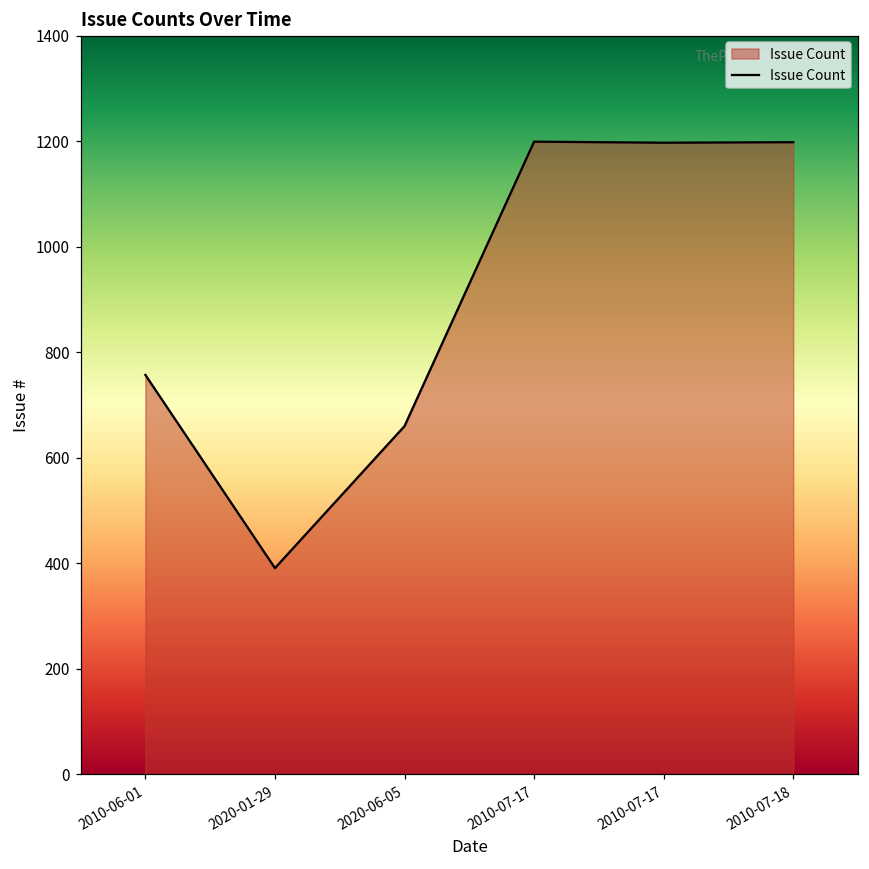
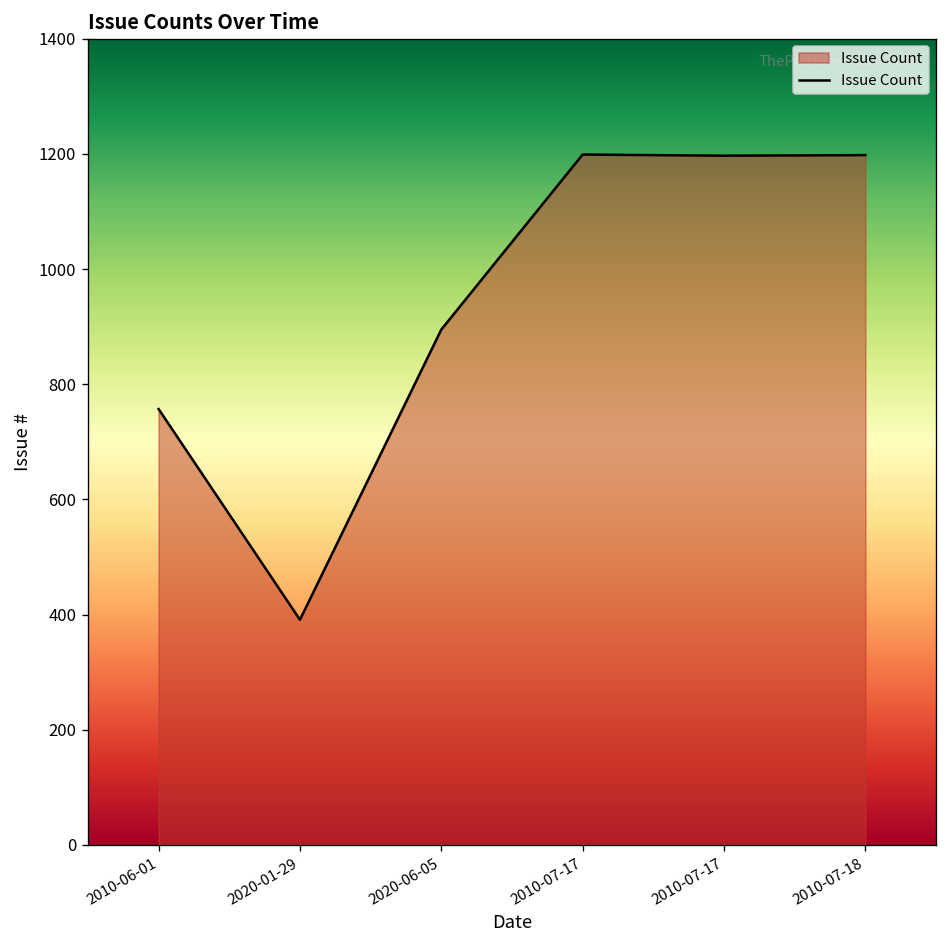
2020-06-05: 660 -> 900
